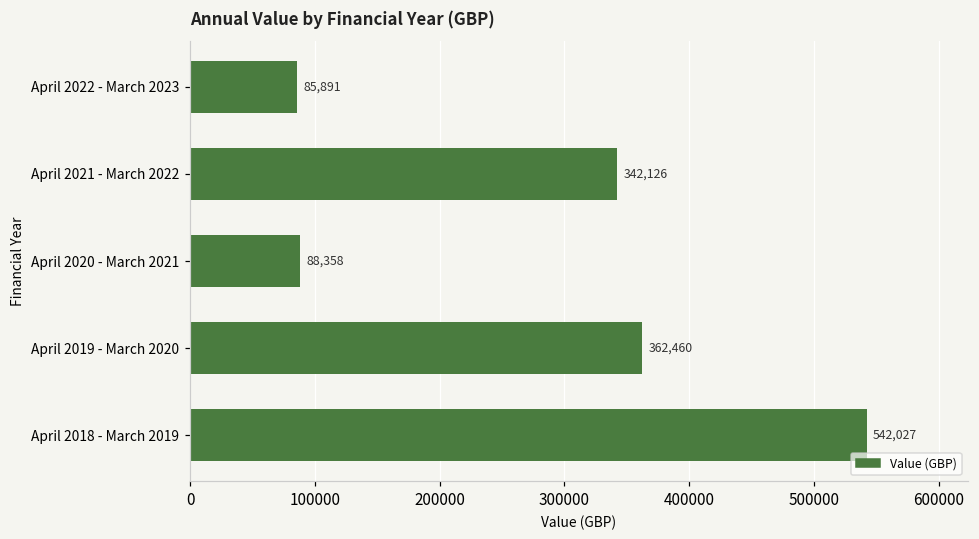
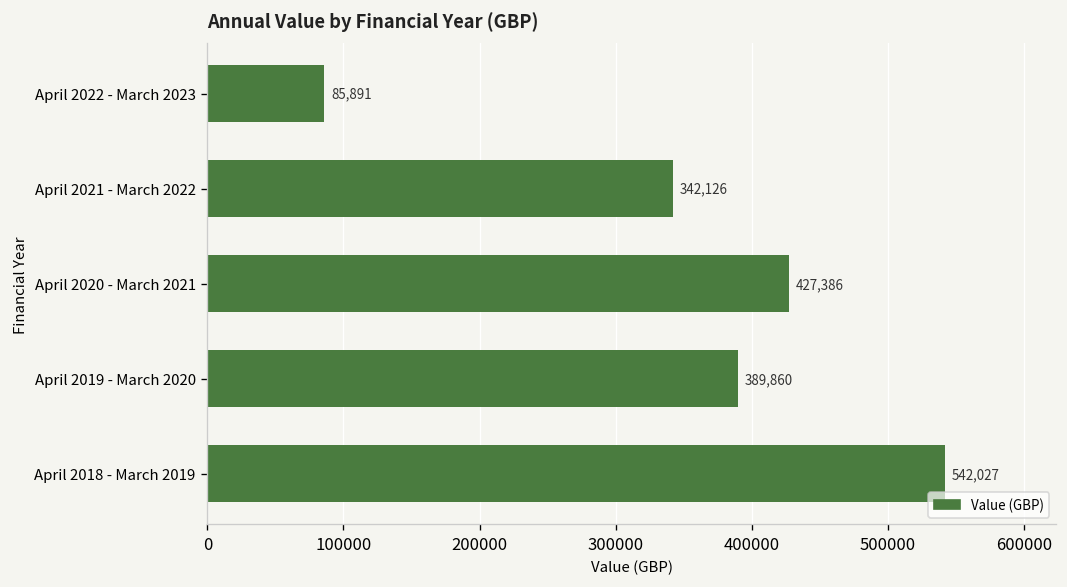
April 2020 - March 2021: 88,358 -> 427,386
April 2019 - March 2020: 362,460 -> 389,860
